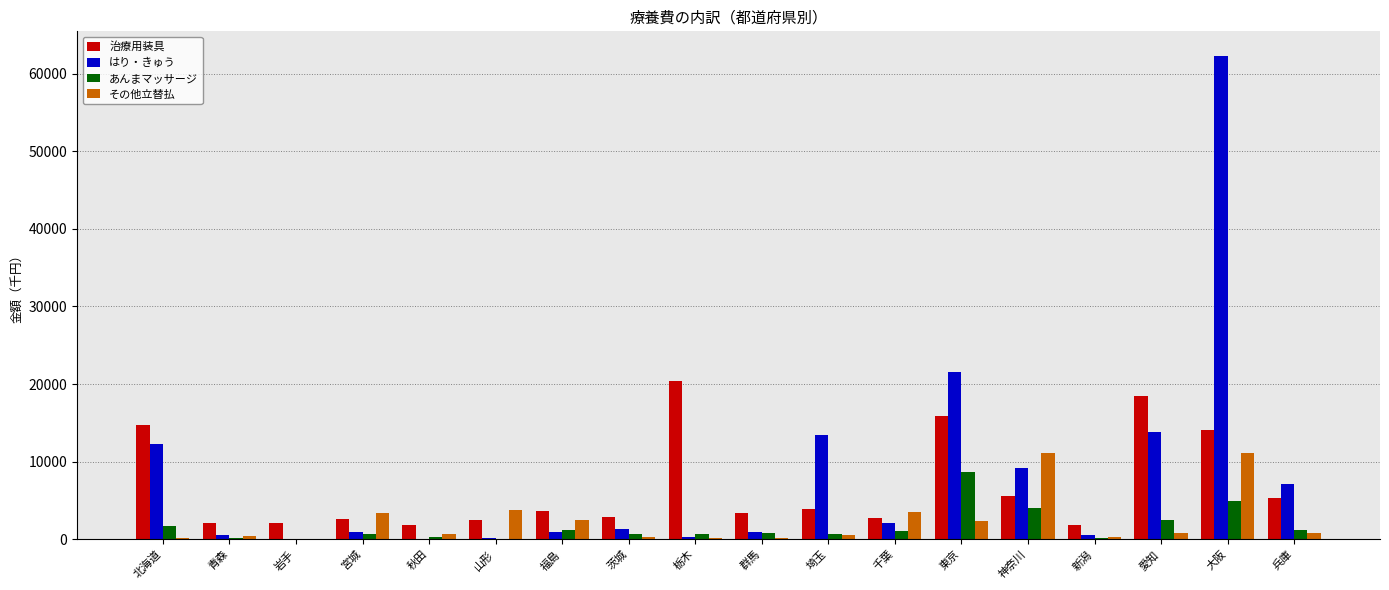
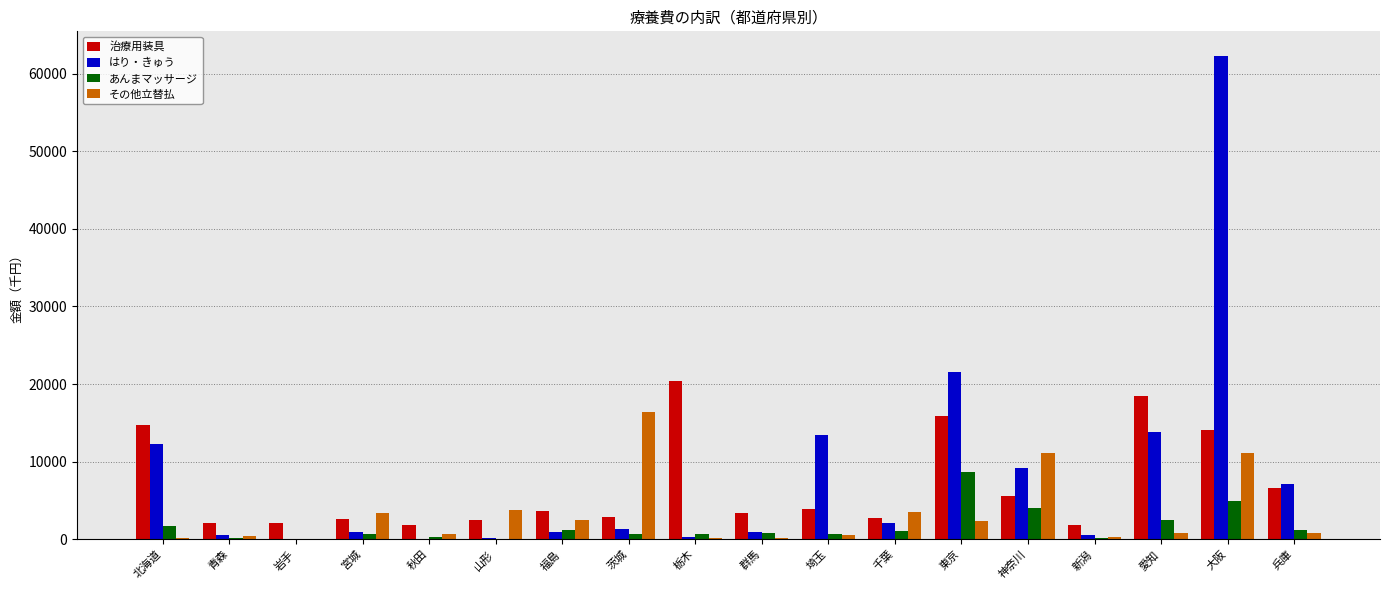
その他立替払, 茨城: 0 -> 16000
治療用装具, 兵庫: 5000 -> 7000
